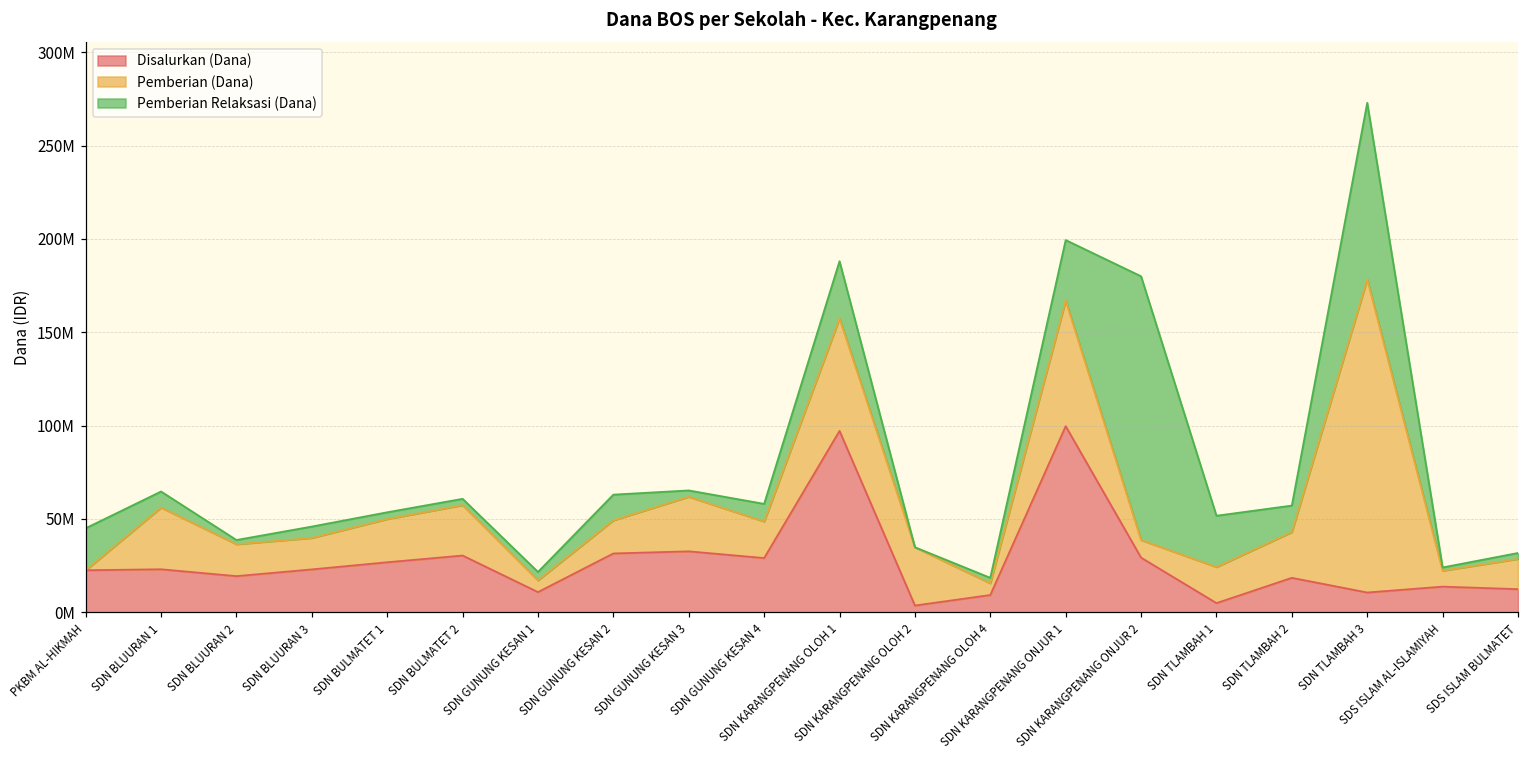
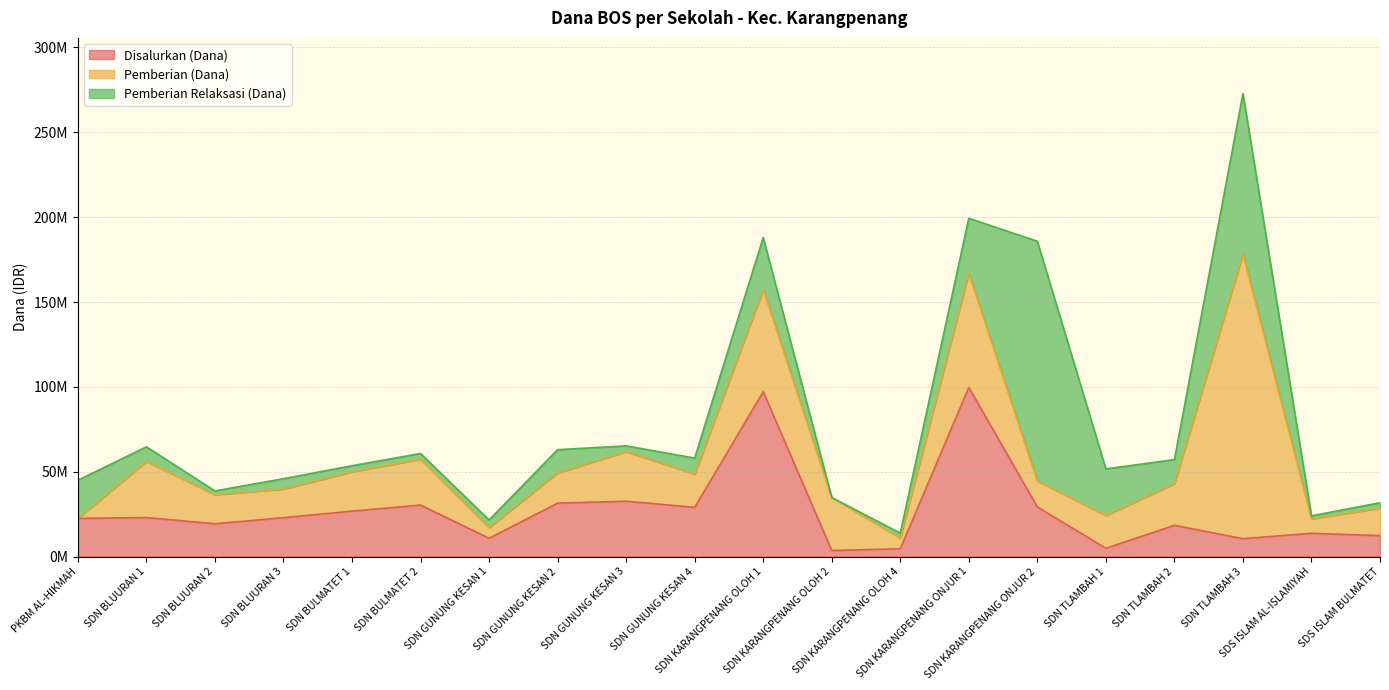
Disalurkan (Dana), SDN KARANGPENANG OLOH 4: 9000000 -> 5000000
Pemberian (Dana), SDN KARANGPENANG ONJUR 2: 9000000 -> 15000000
